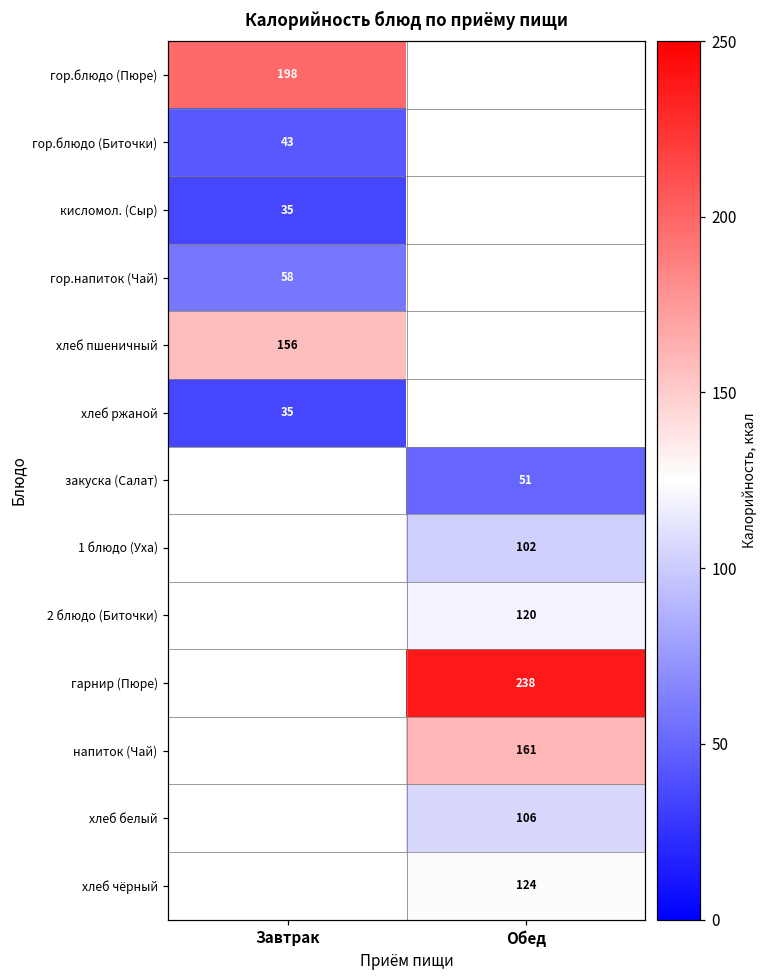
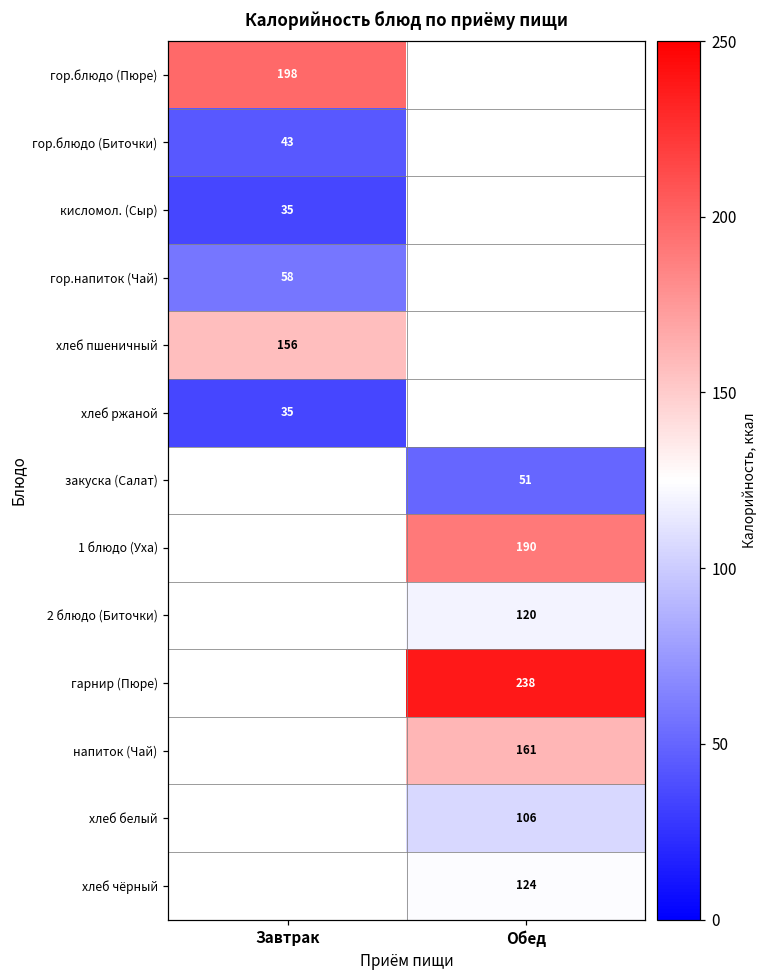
1 блюдо (Уха), Обед: 102 -> 190
